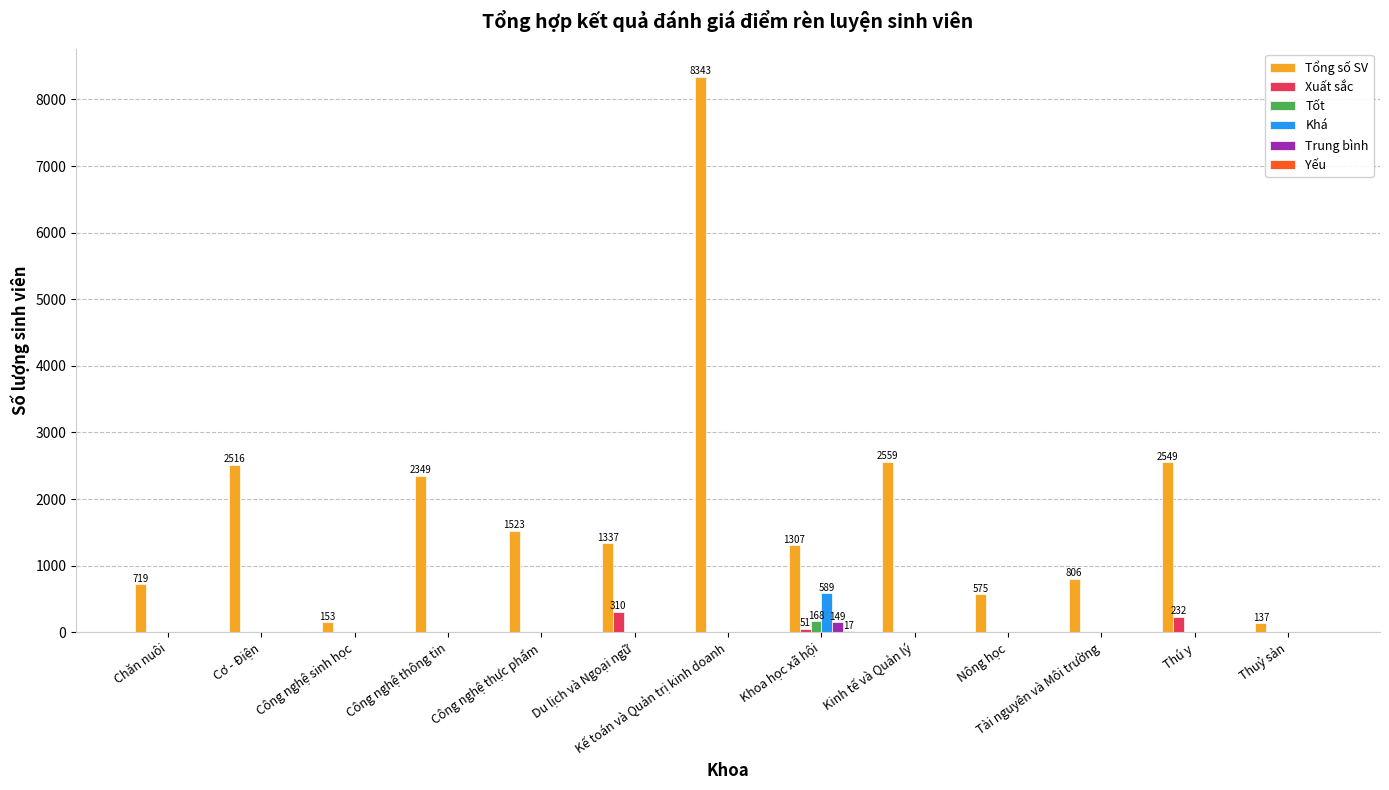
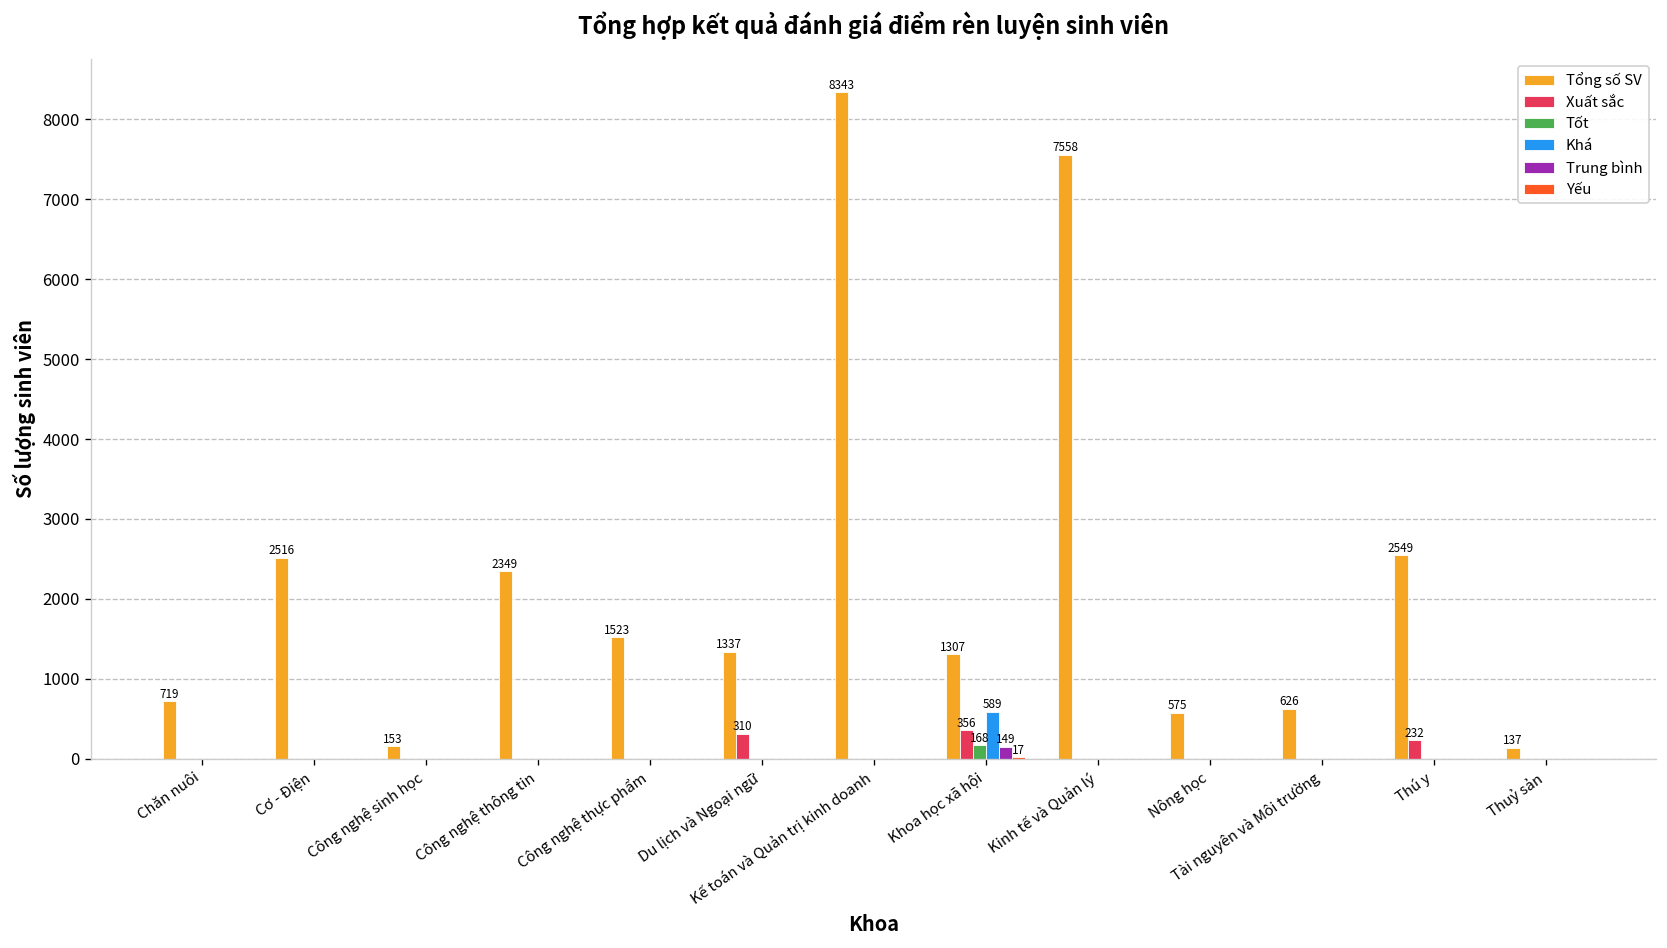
Xuất sắc, Khoa học xã hội: 51 -> 356
Tổng số SV, Kinh tế và Quản lý: 2559 -> 7558
Tổng số SV, Tài nguyên và Môi trường: 806 -> 626
